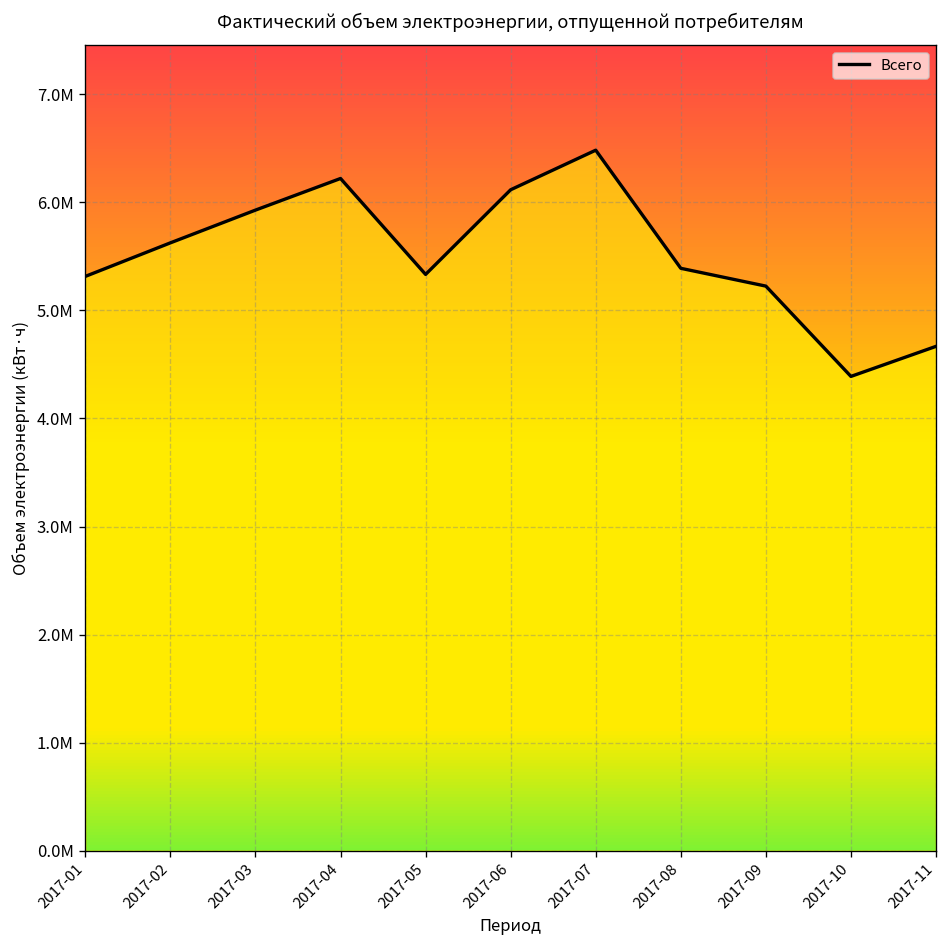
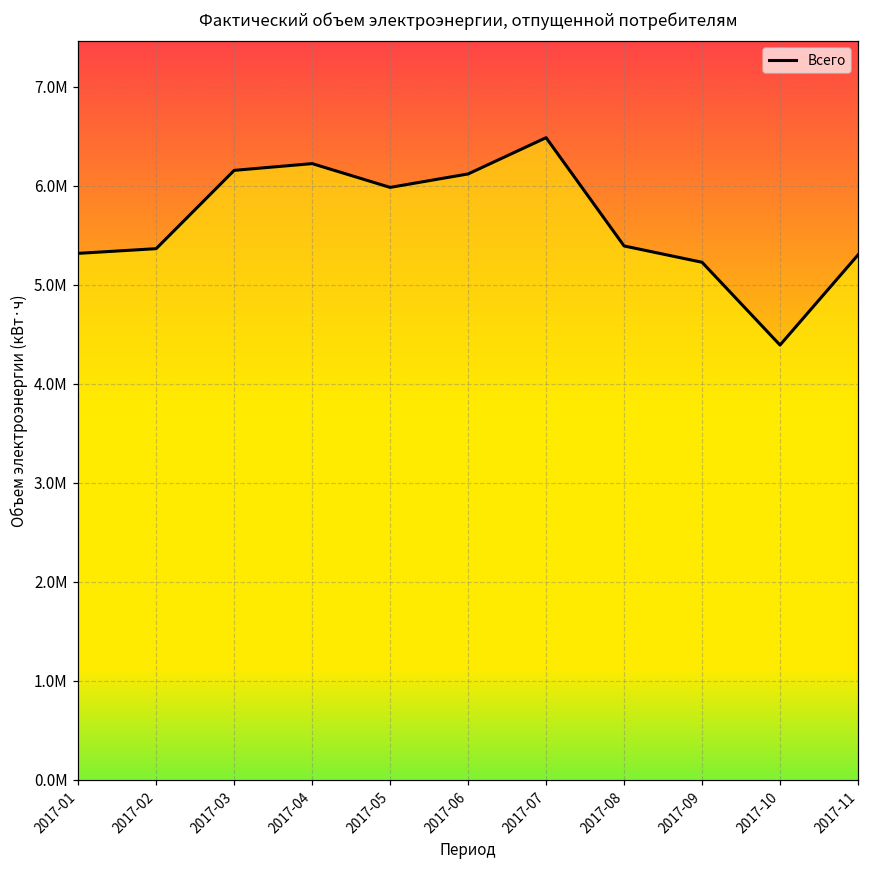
2017-02: 5600000 -> 5400000
2017-03: 5900000 -> 6200000
2017-05: 5300000 -> 6000000
2017-11: 4700000 -> 5300000
